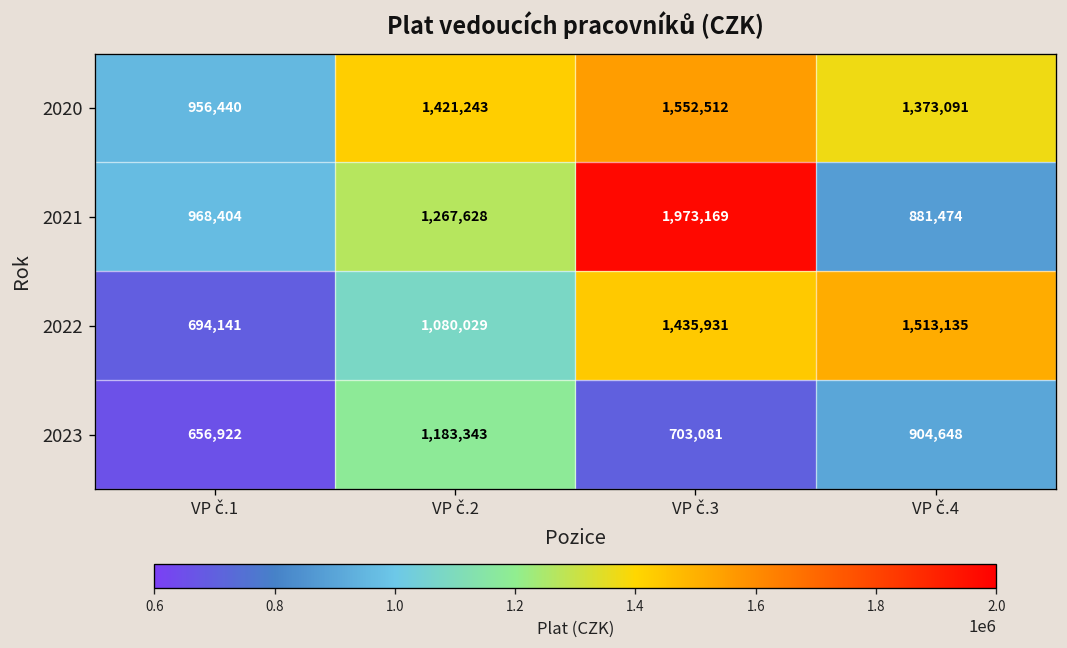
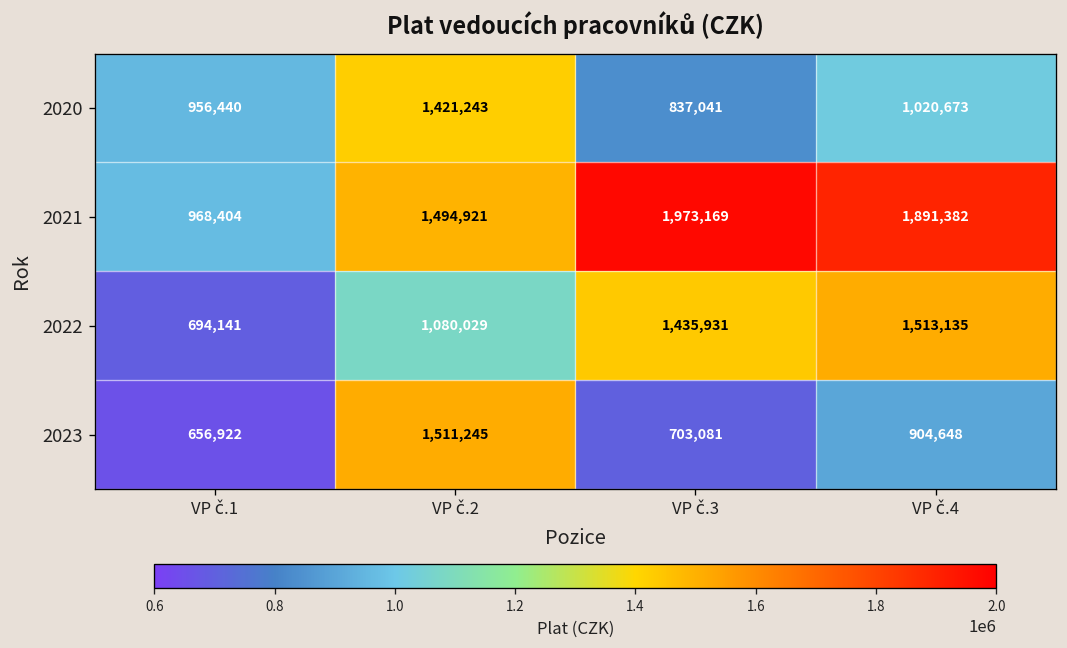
2020, VP č.3: 1,552,512 -> 837,041
2020, VP č.4: 1,373,091 -> 1,020,673
2021, VP č.2: 1,267,628 -> 1,494,921
2021, VP č.4: 881,474 -> 1,891,382
2023, VP č.2: 1,183,343 -> 1,511,245
